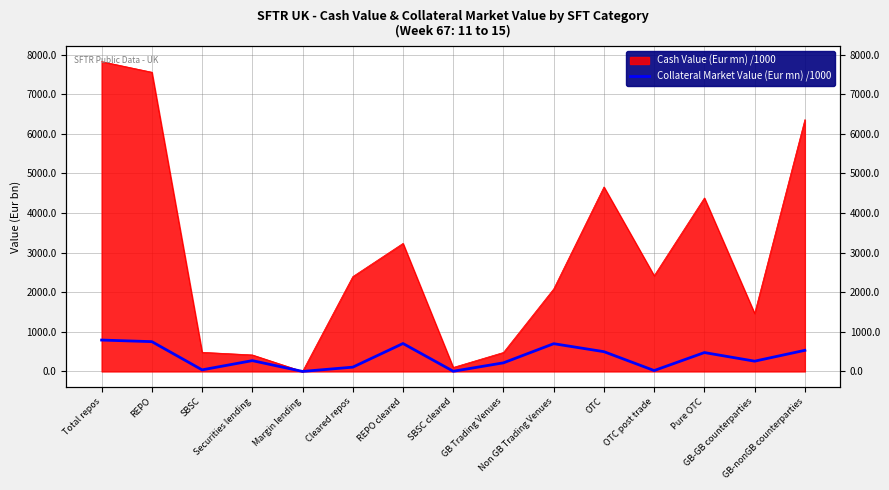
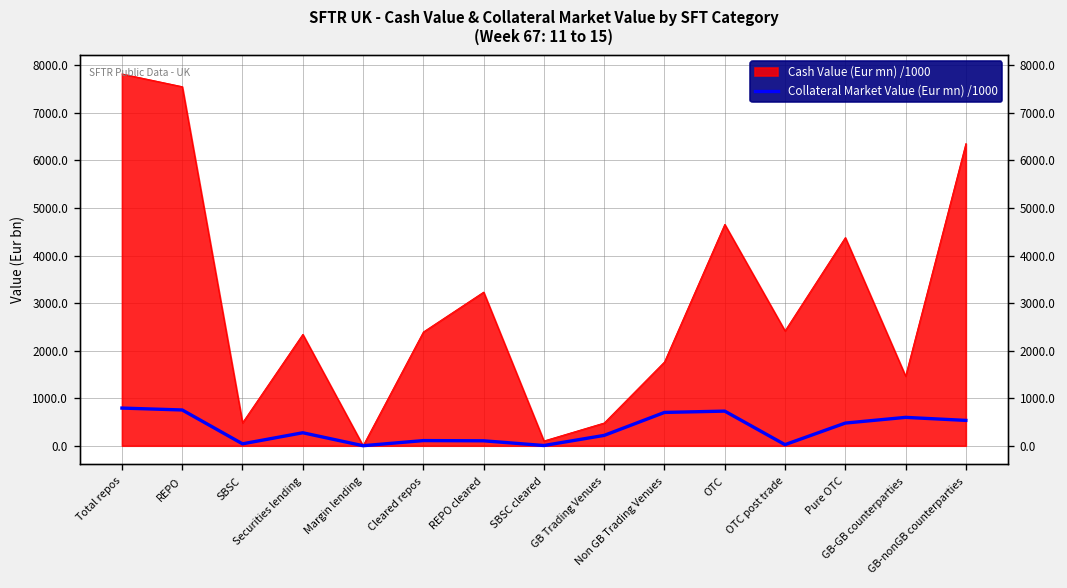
Cash Value (Eur mn) /1000, Securities lending: 400 -> 2300
Collateral Market Value (Eur mn) /1000, REPO cleared: 700 -> 100
Cash Value (Eur mn) /1000, Non GB Trading Venues: 2100 -> 1800
Collateral Market Value (Eur mn) /1000, OTC: 500 -> 700
Collateral Market Value (Eur mn) /1000, GB-GB counterparties: 300 -> 600
